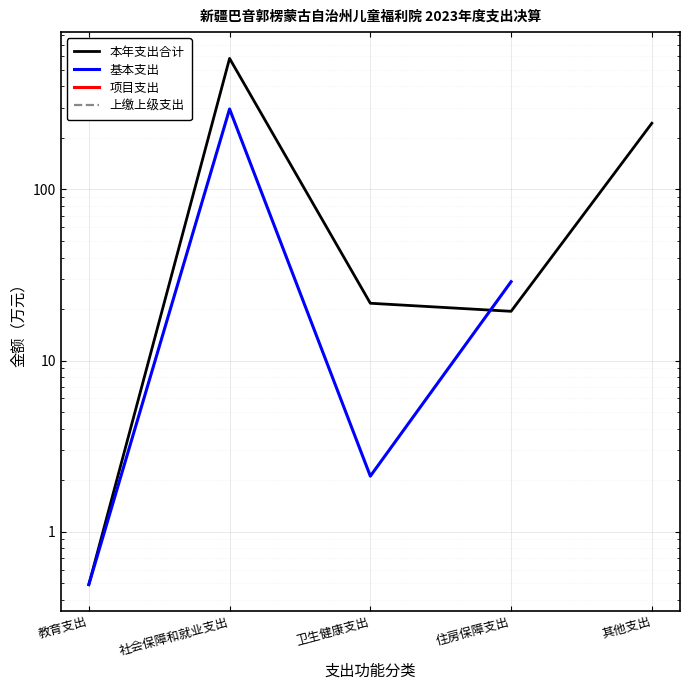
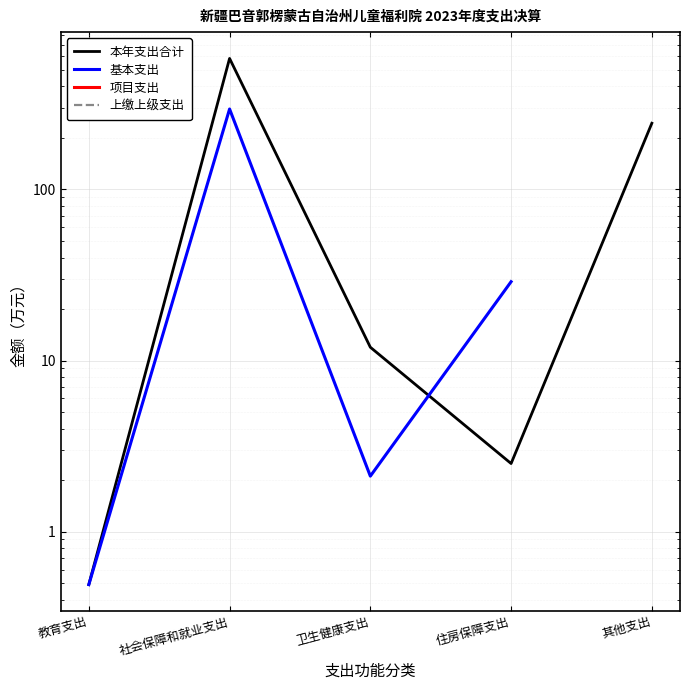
本年支出合计, 卫生健康支出: 22 -> 12
本年支出合计, 住房保障支出: 19 -> 2.5
